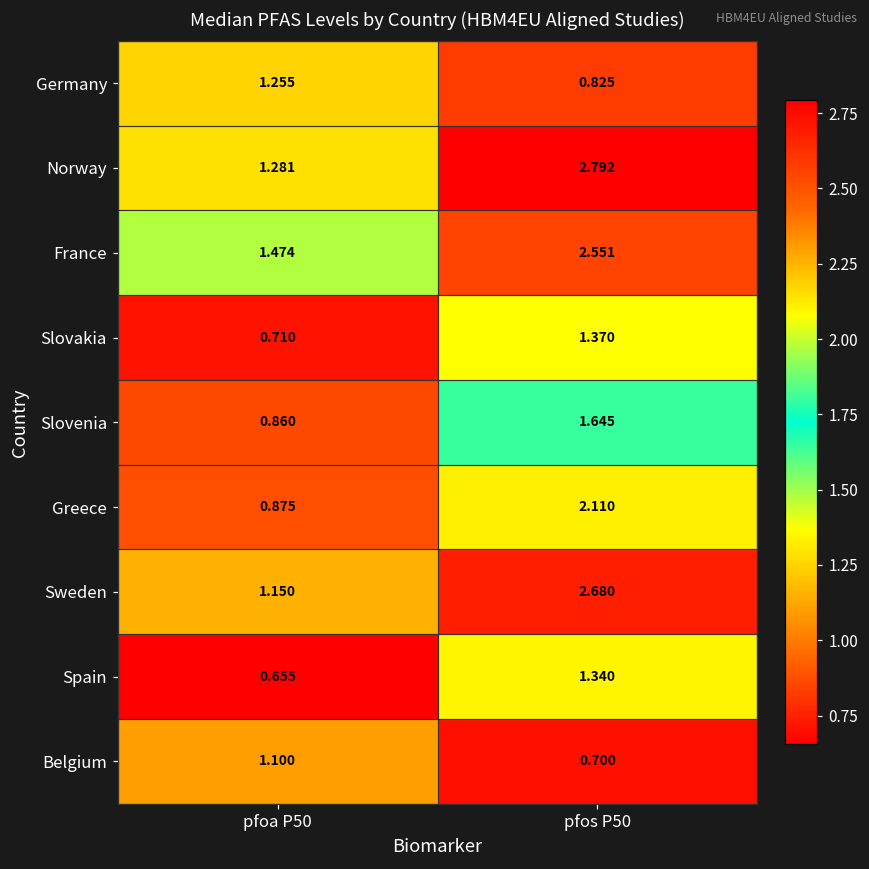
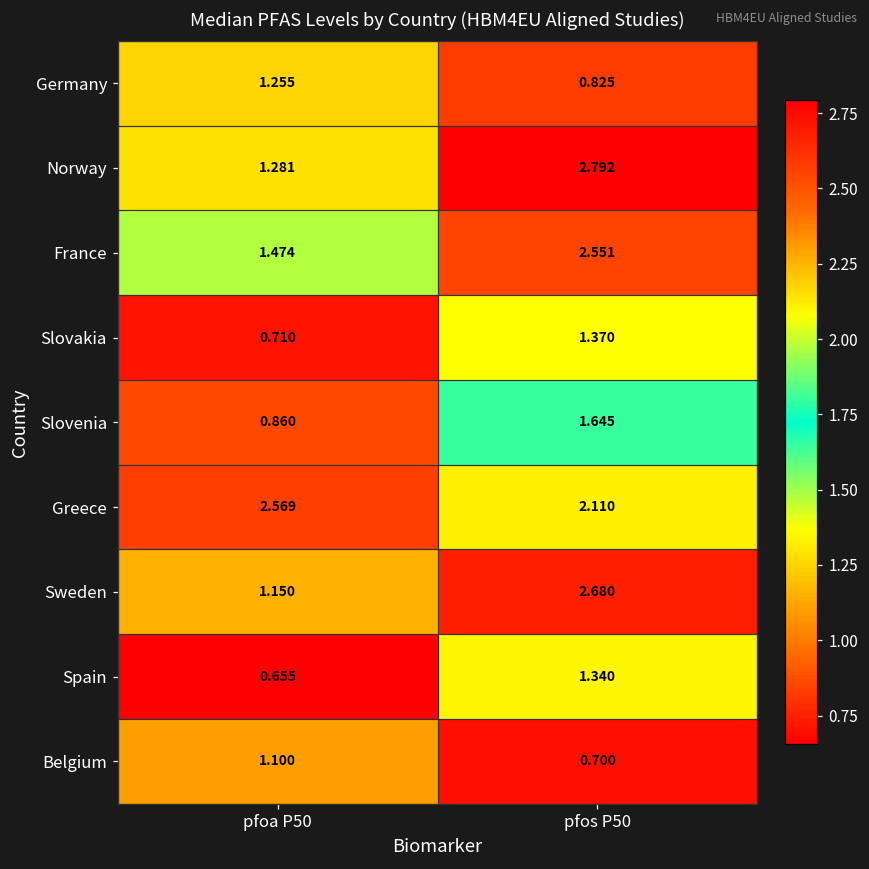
Greece, pfoa P50: 0.875 -> 2.569
